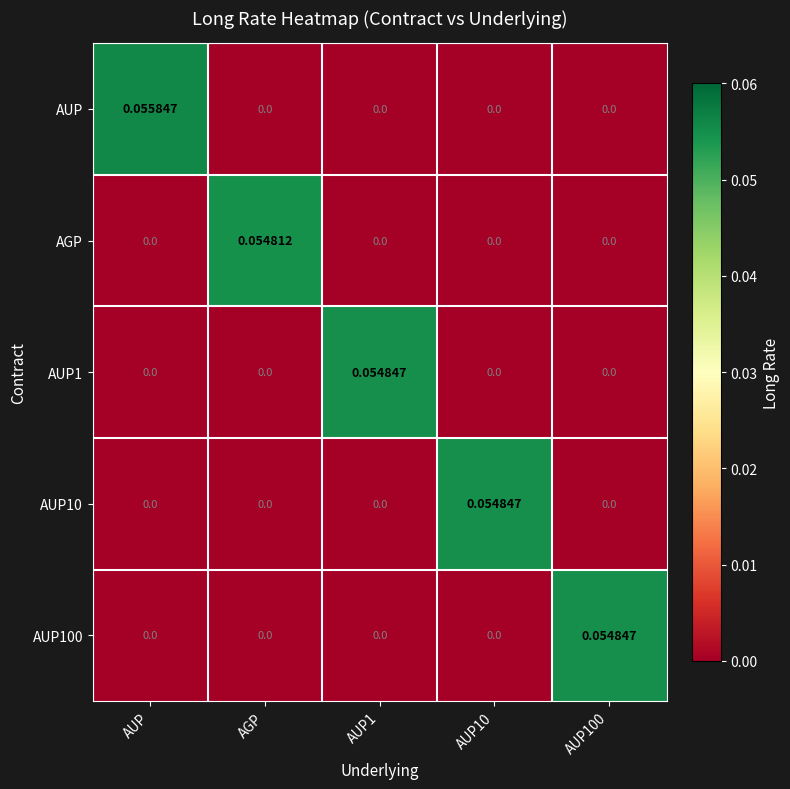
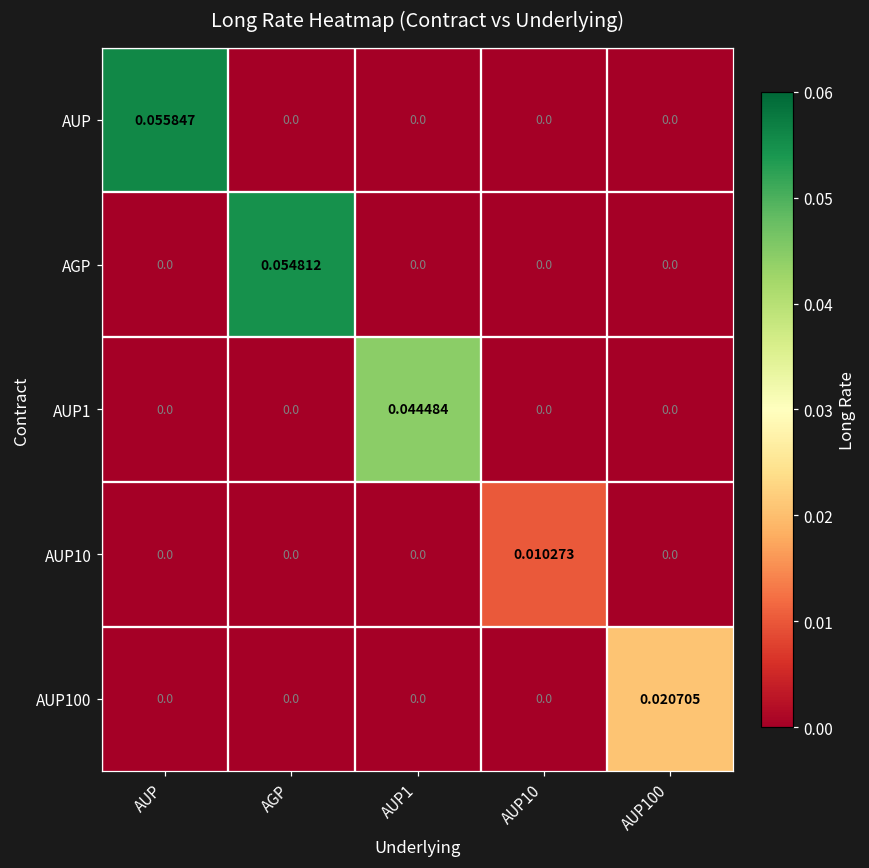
AUP1, AUP1: 0.054847 -> 0.044484
AUP10, AUP10: 0.054847 -> 0.010273
AUP100, AUP100: 0.054847 -> 0.020705
